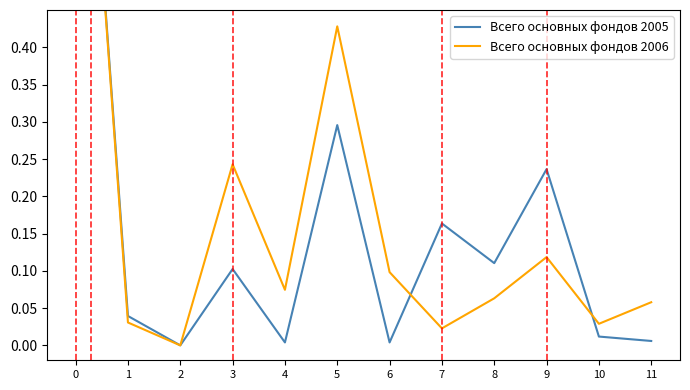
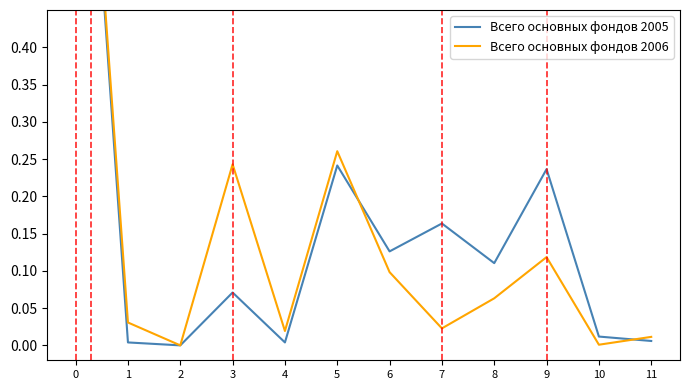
Всего основных фондов 2005, 1: 0.04 -> 0.00
Всего основных фондов 2005, 3: 0.10 -> 0.07
Всего основных фондов 2006, 4: 0.07 -> 0.02
Всего основных фондов 2005, 5: 0.30 -> 0.24
Всего основных фондов 2006, 5: 0.43 -> 0.26
Всего основных фондов 2005, 6: 0.00 -> 0.13
Всего основных фондов 2006, 10: 0.03 -> 0.00
Всего основных фондов 2006, 11: 0.06 -> 0.01
